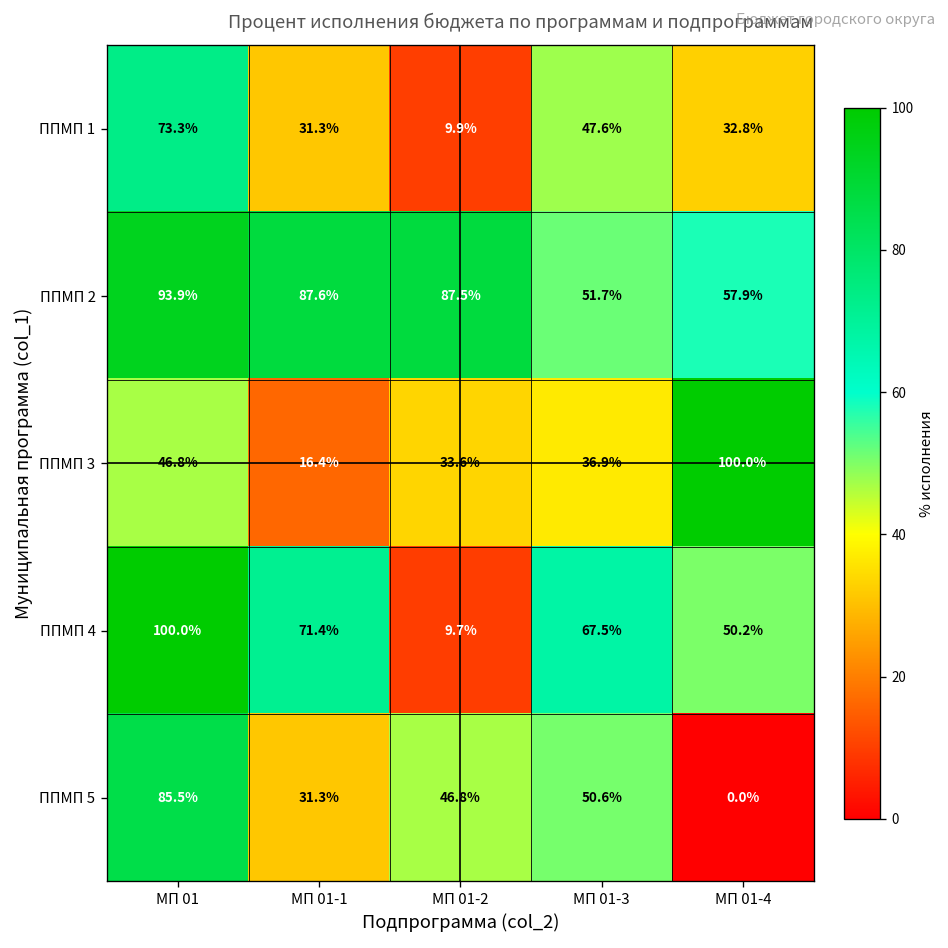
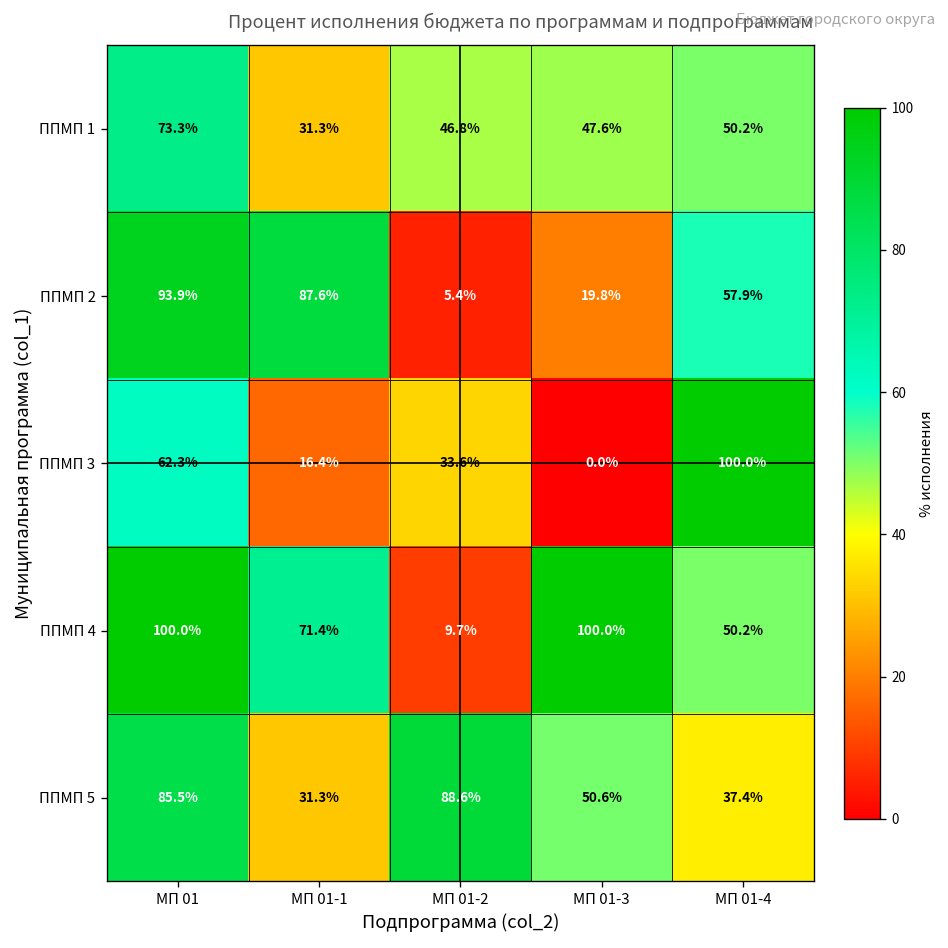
ППМП 1, МП 01-2: 9.9% -> 46.8%
ППМП 1, МП 01-4: 32.8% -> 50.2%
ППМП 2, МП 01-2: 87.5% -> 5.4%
ППМП 2, МП 01-3: 51.7% -> 19.8%
ППМП 3, МП 01: 46.8% -> 62.3%
ППМП 3, МП 01-3: 36.9% -> 0.0%
ППМП 4, МП 01-3: 67.5% -> 100.0%
ППМП 5, МП 01-2: 46.8% -> 88.6%
ППМП 5, МП 01-4: 0.0% -> 37.4%
